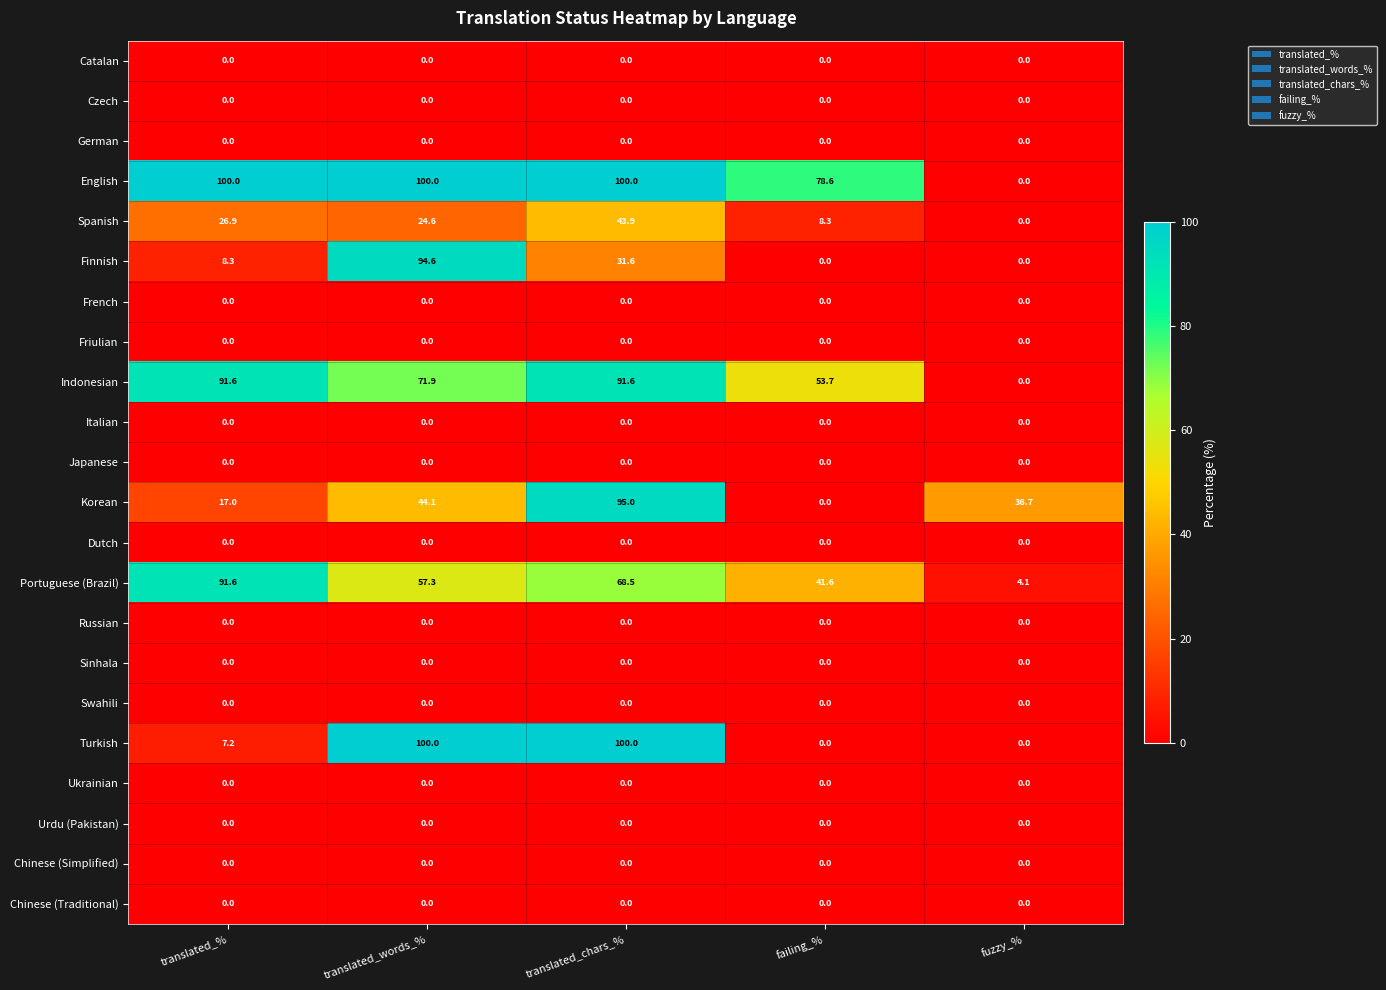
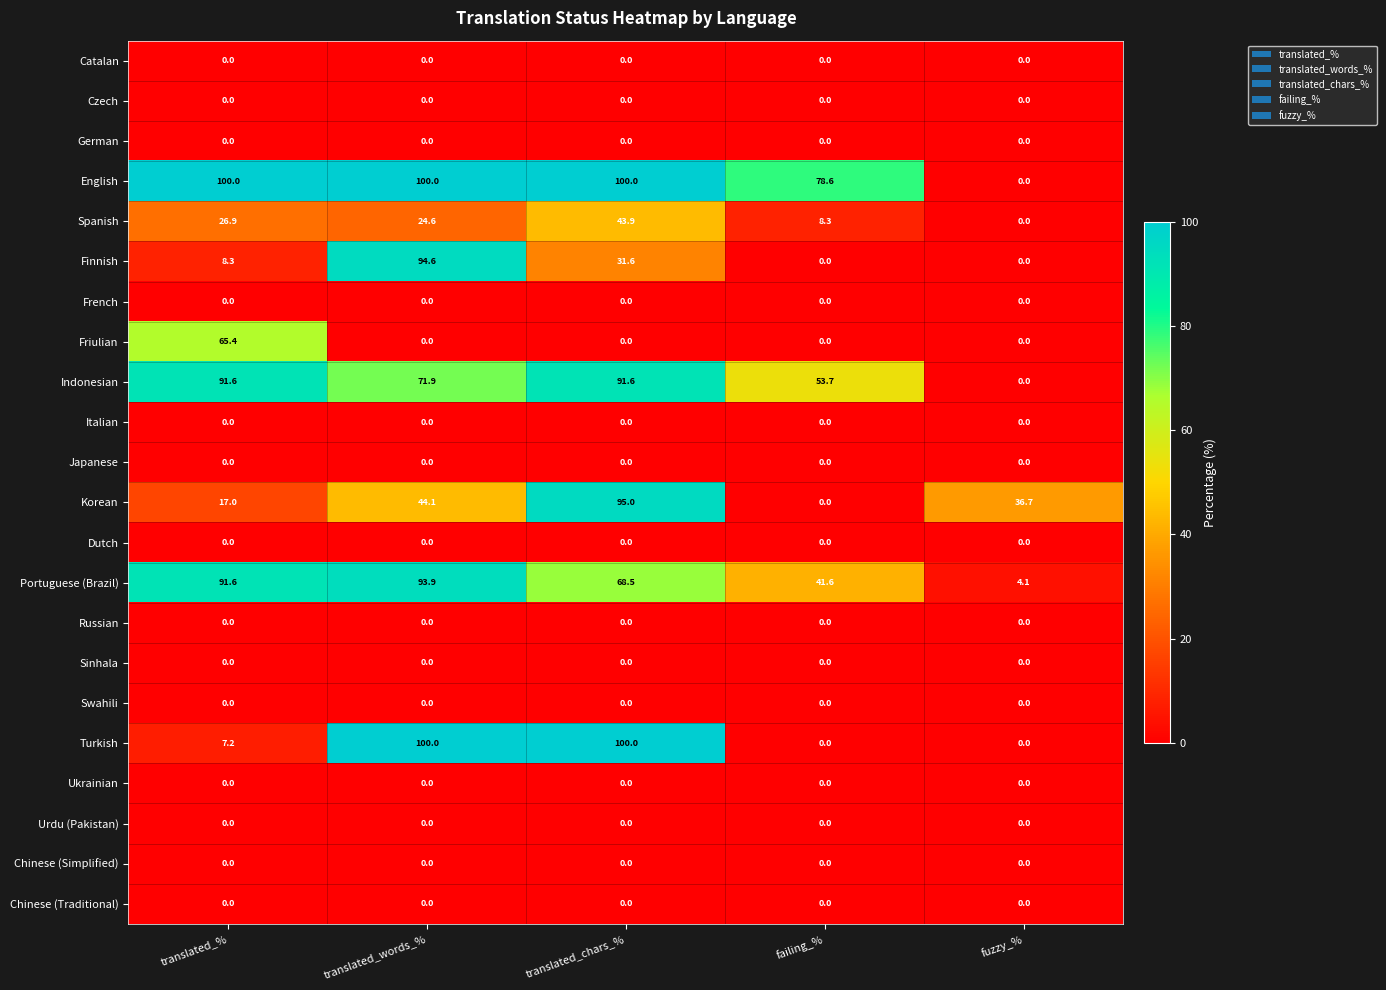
Friulian, translated_%: 0.0 -> 65.4
Portuguese (Brazil), translated_words_%: 57.3 -> 93.9
